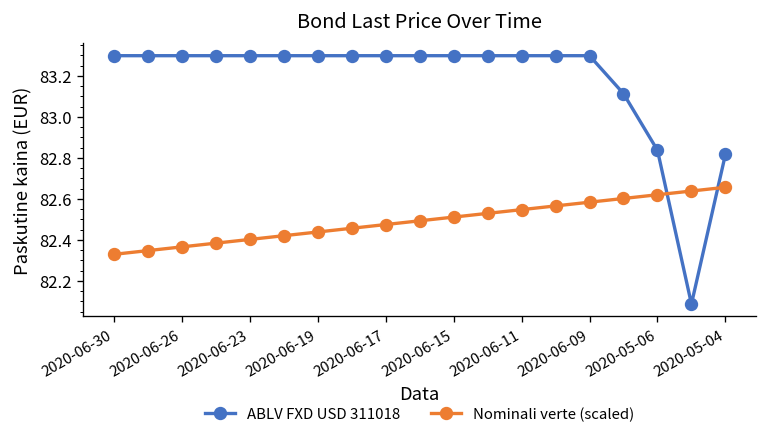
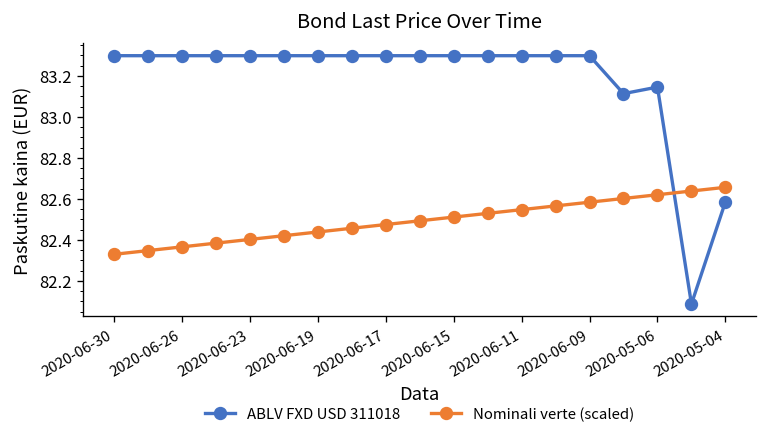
ABLV FXD USD 311018, 2020-05-06: 82.84 -> 83.14
ABLV FXD USD 311018, 2020-05-04: 82.82 -> 82.59
